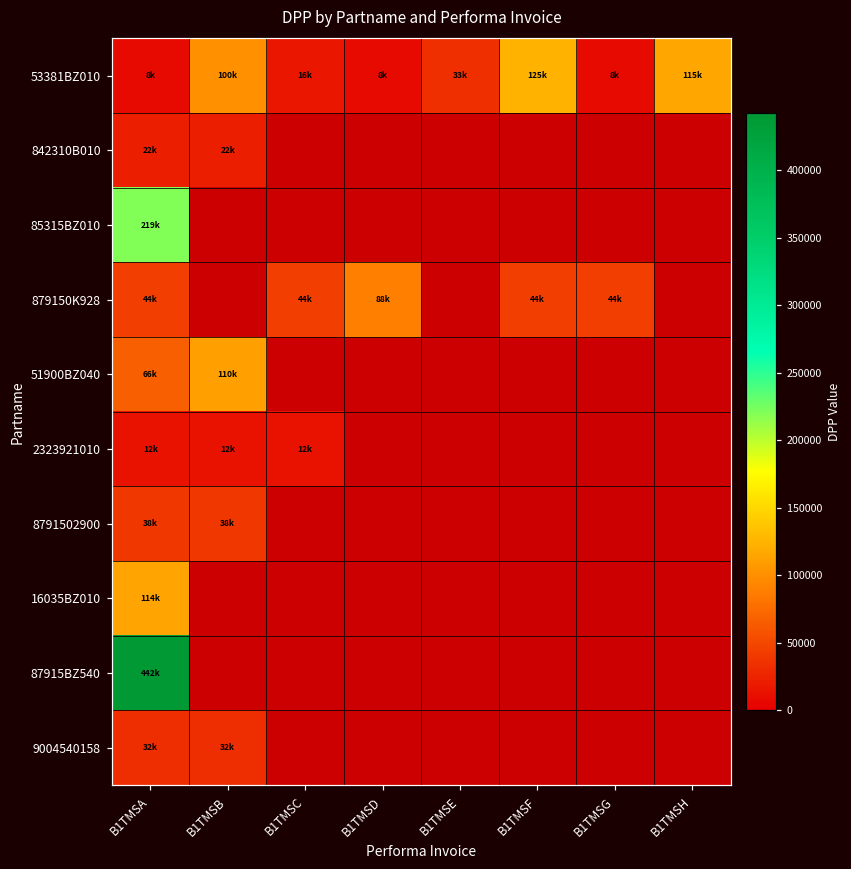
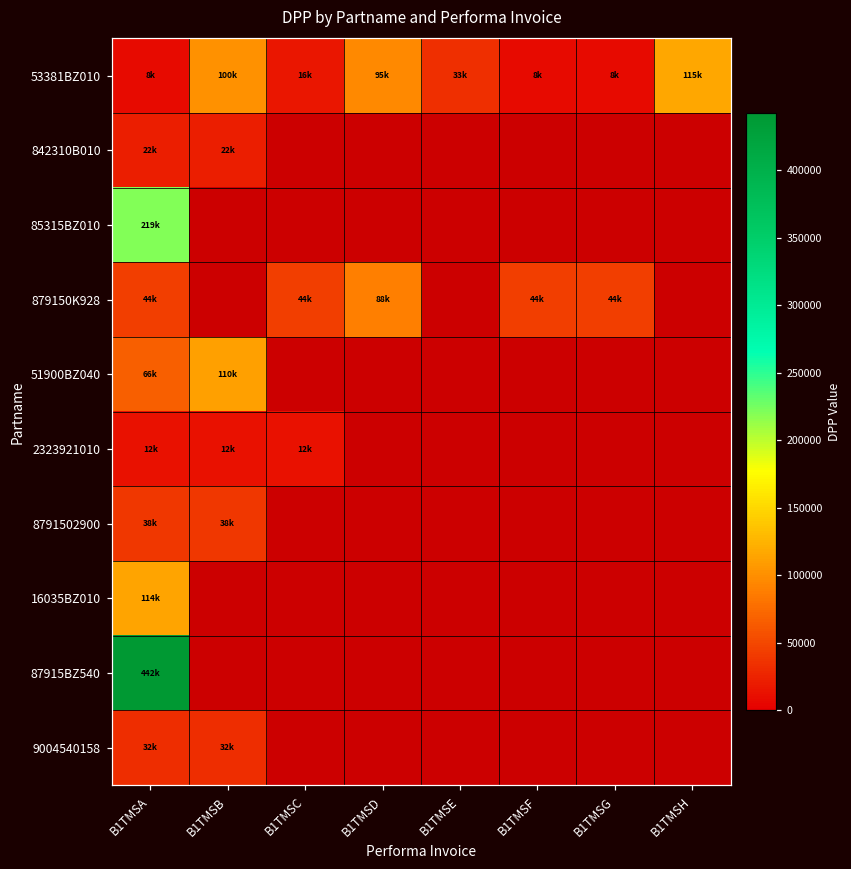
53381BZ010, B1TMSD: 8k -> 95k
53381BZ010, B1TMSF: 125k -> 8k
